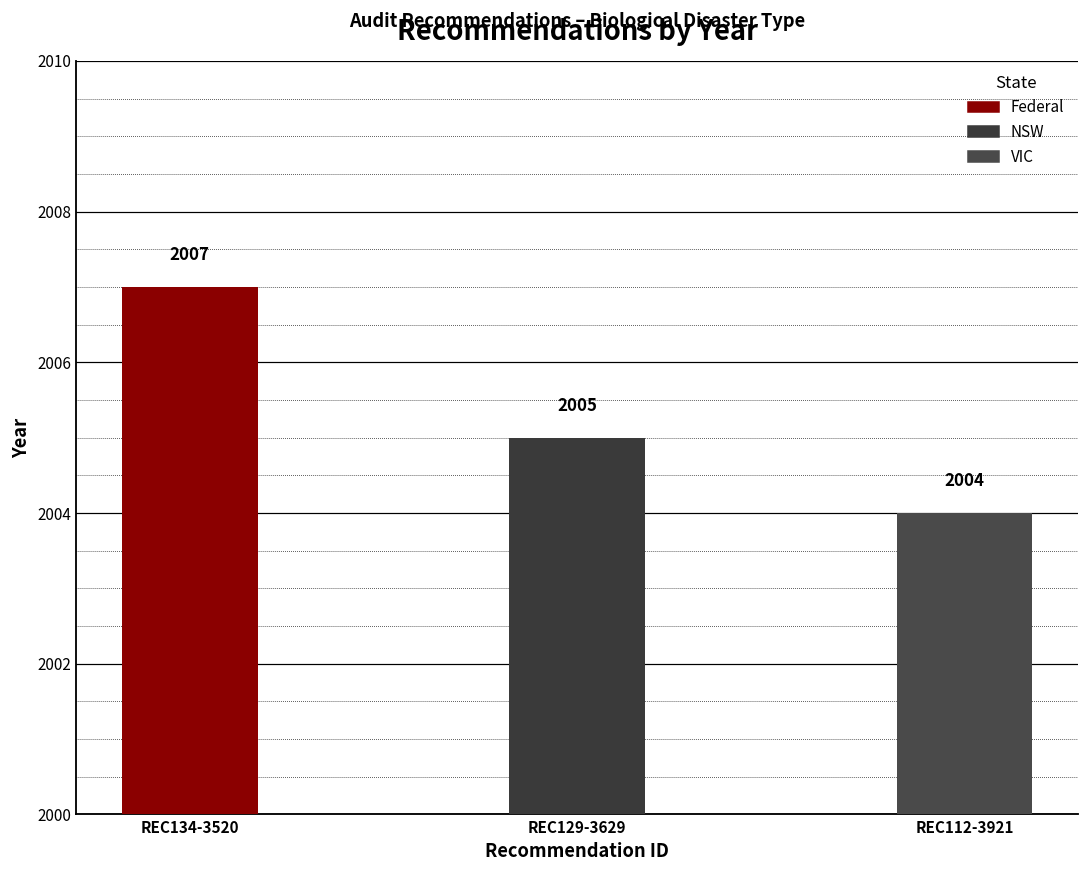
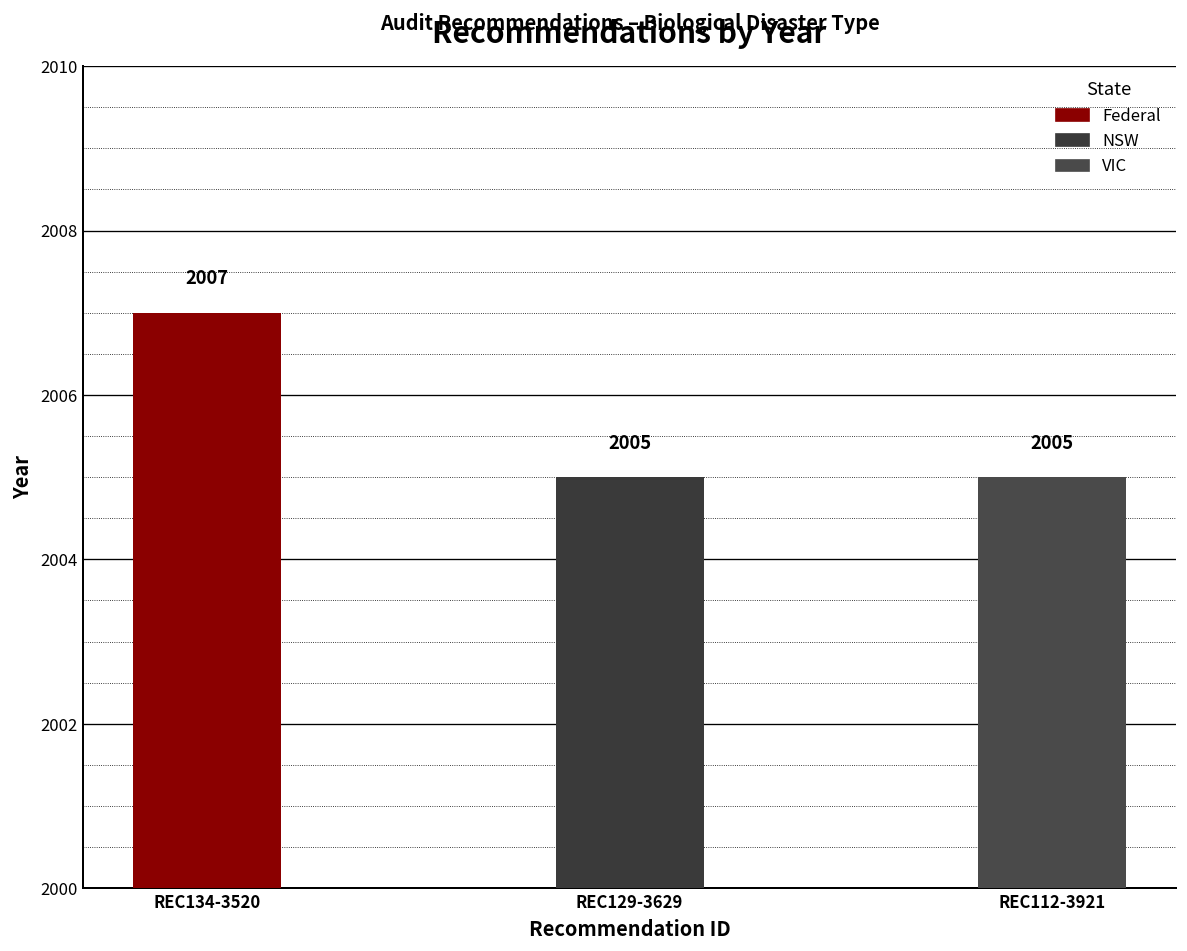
REC112-3921: 2004 -> 2005
